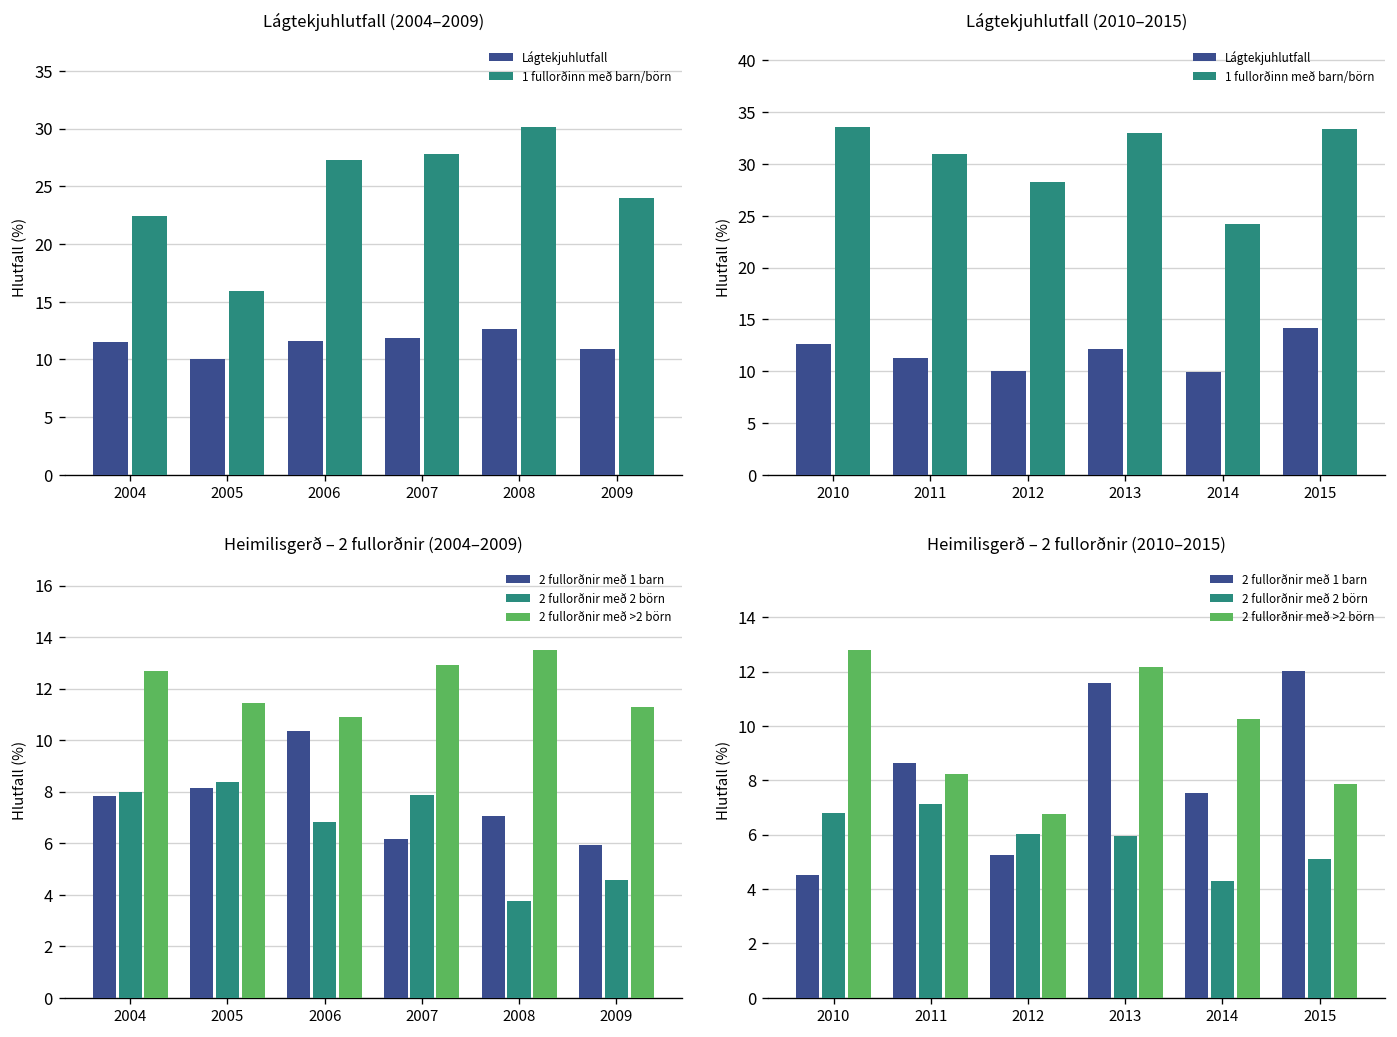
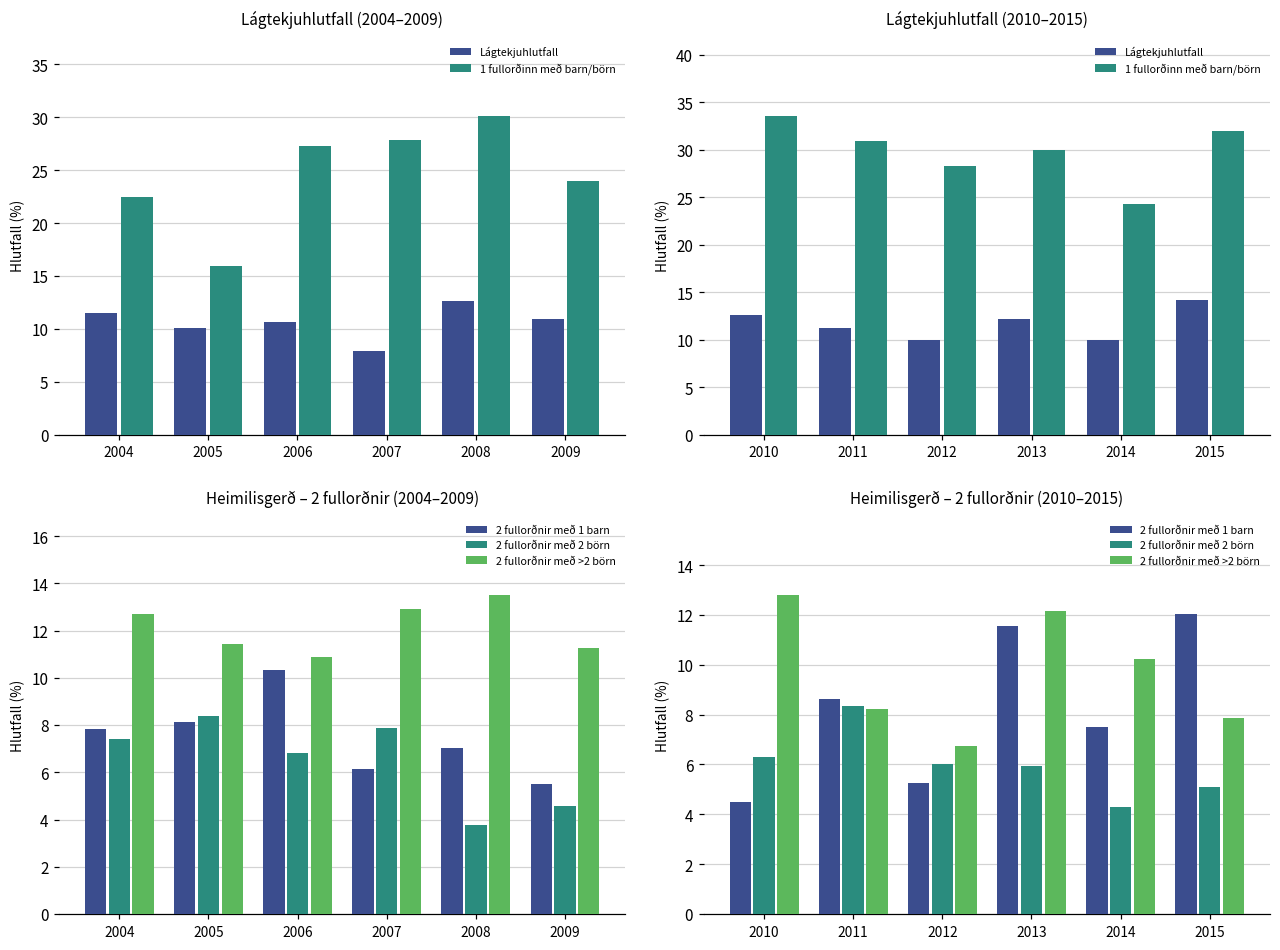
Lágtekjuhlutfall (2004–2009), Lágtekjuhlutfall, 2006: 12 -> 11
Lágtekjuhlutfall (2004–2009), Lágtekjuhlutfall, 2007: 12 -> 8
Lágtekjuhlutfall (2010–2015), 1 fullorðinn með barn/börn, 2013: 33 -> 30
Lágtekjuhlutfall (2010–2015), 1 fullorðinn með barn/börn, 2015: 33 -> 32
Heimilisgerð – 2 fullorðnir (2004–2009), 2 fullorðnir með 2 börn, 2004: 8.0 -> 7.4
Heimilisgerð – 2 fullorðnir (2004–2009), 2 fullorðnir með 1 barn, 2009: 5.9 -> 5.5
Heimilisgerð – 2 fullorðnir (2010–2015), 2 fullorðnir með 2 börn, 2010: 6.8 -> 6.3
Heimilisgerð – 2 fullorðnir (2010–2015), 2 fullorðnir með 2 börn, 2011: 7.1 -> 8.4
